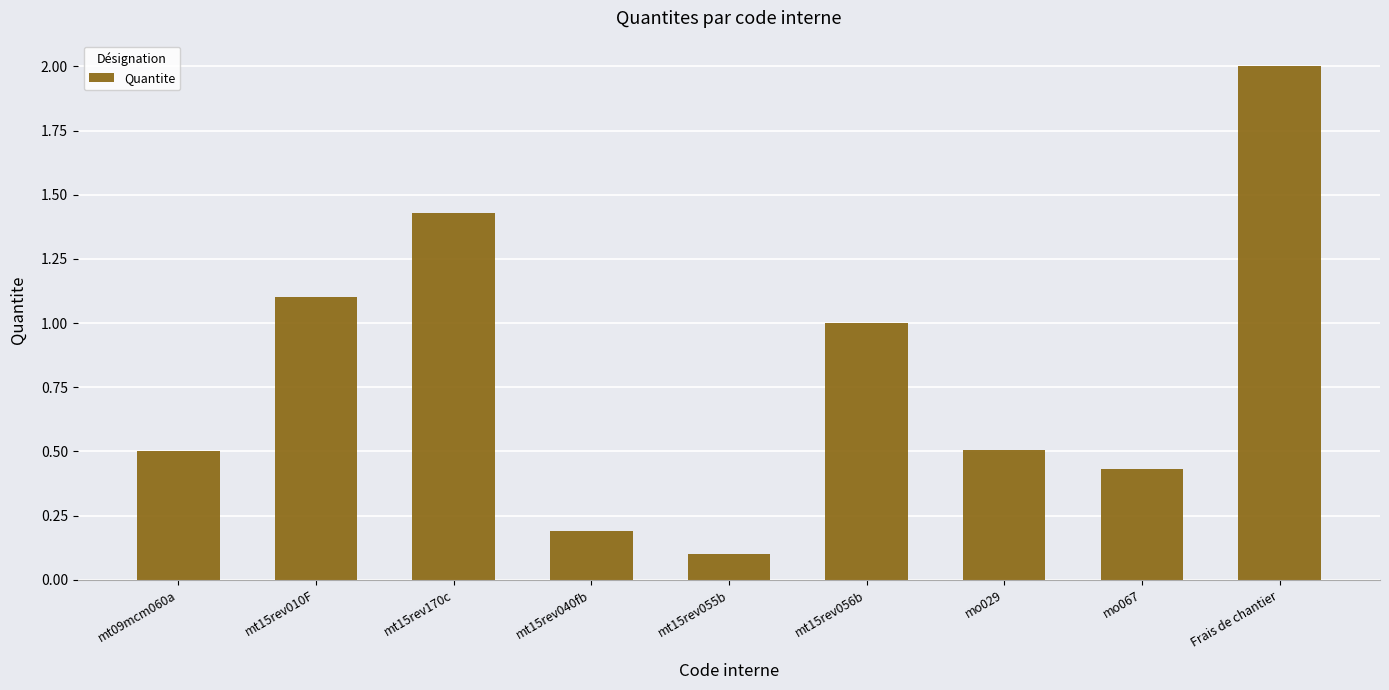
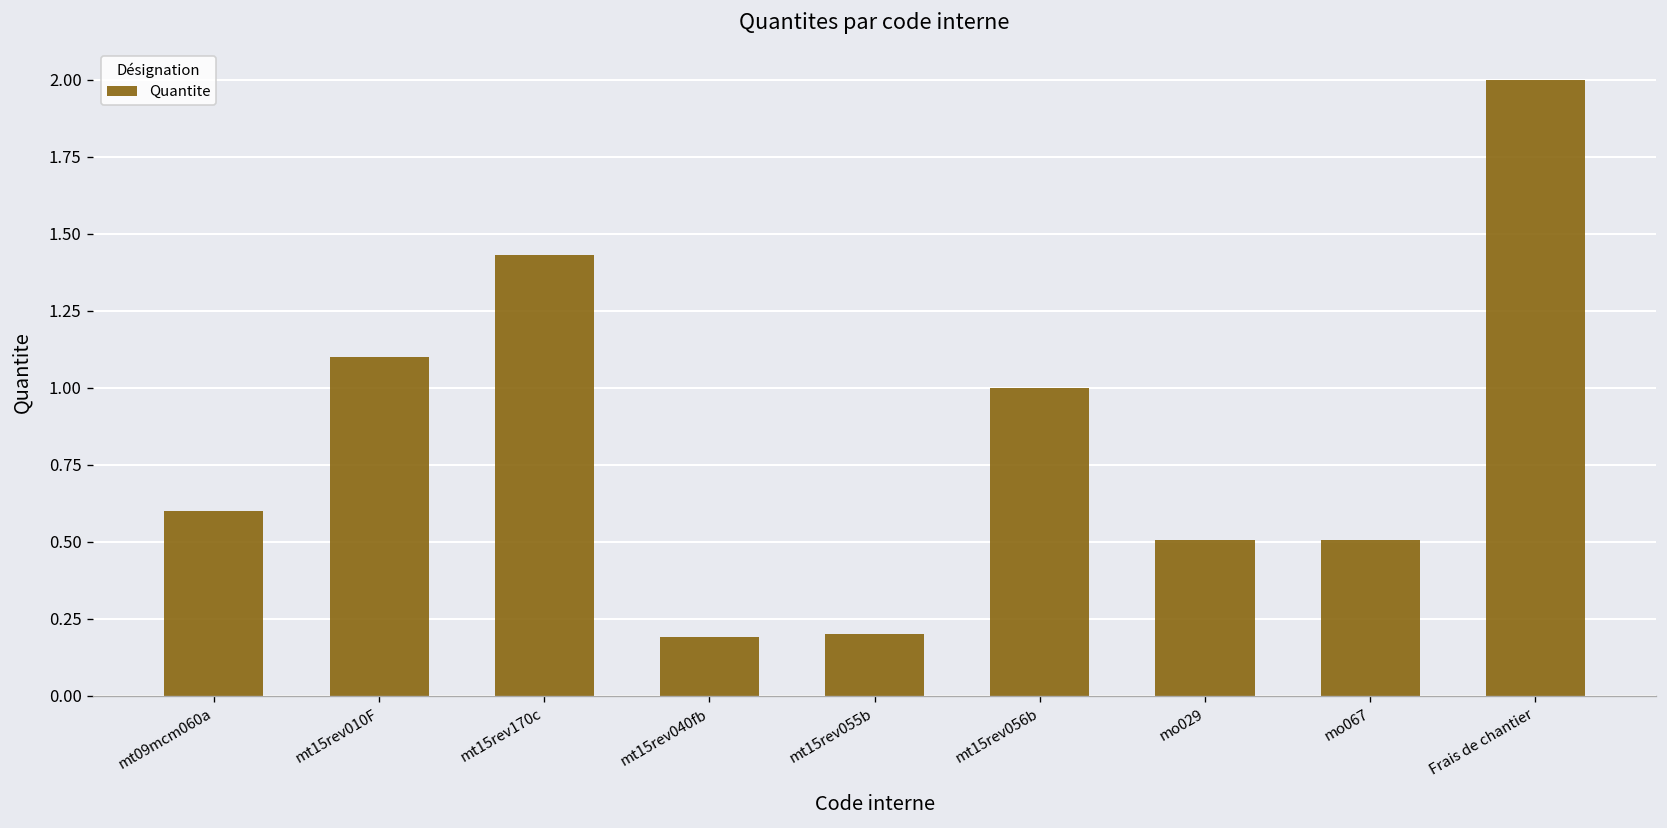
mt09mcm060a: 0.5 -> 0.6
mt15rev055b: 0.1 -> 0.2
mo067: 0.43 -> 0.50
